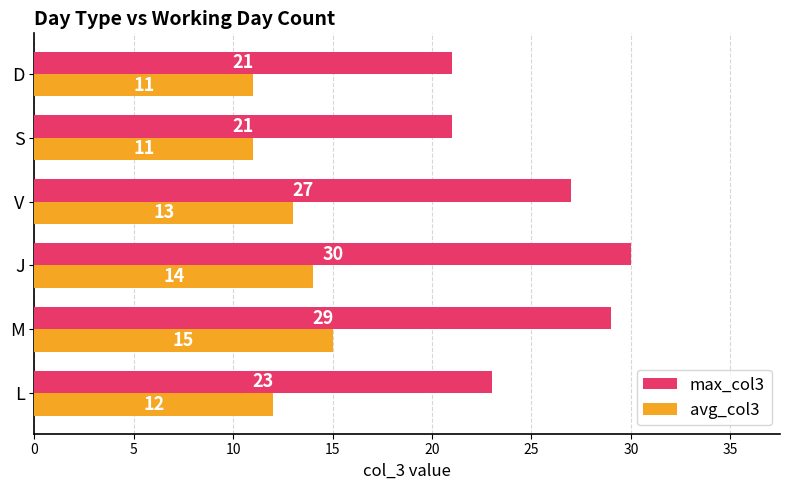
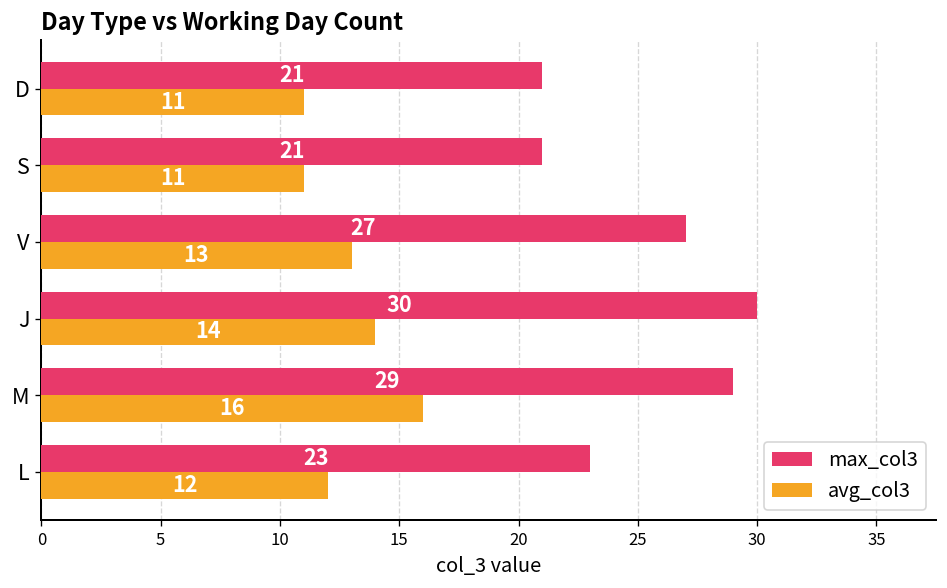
avg_col3, M: 15 -> 16
